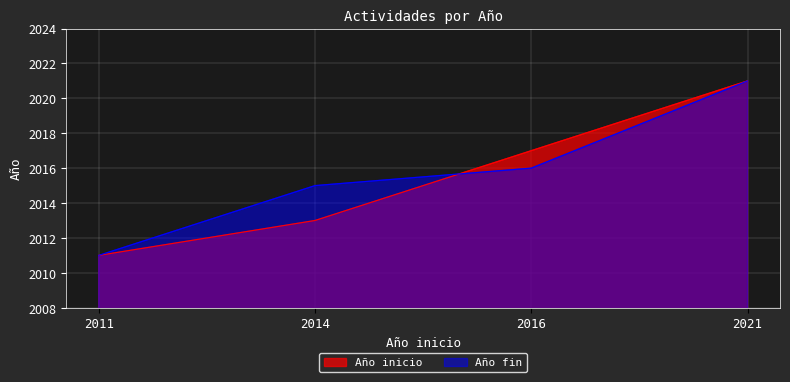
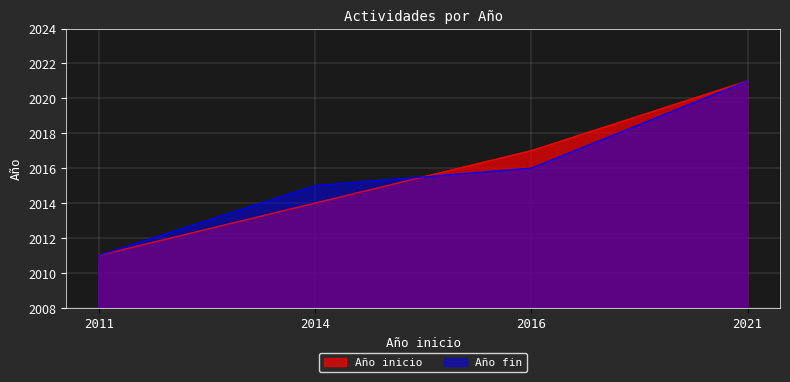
Año inicio, 2014: 2013 -> 2014
